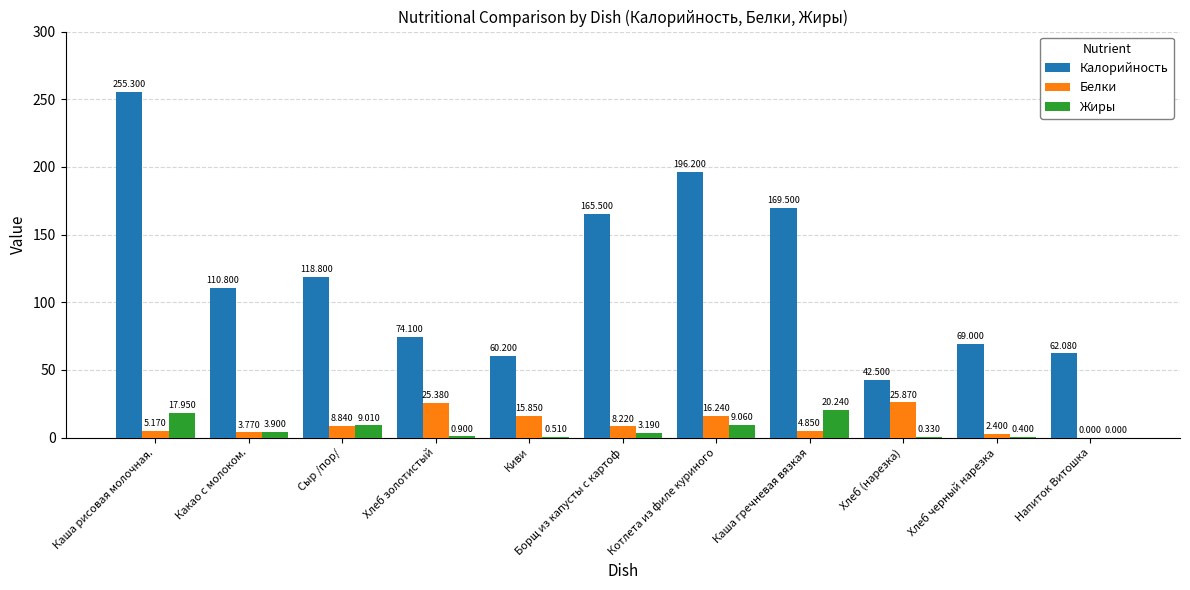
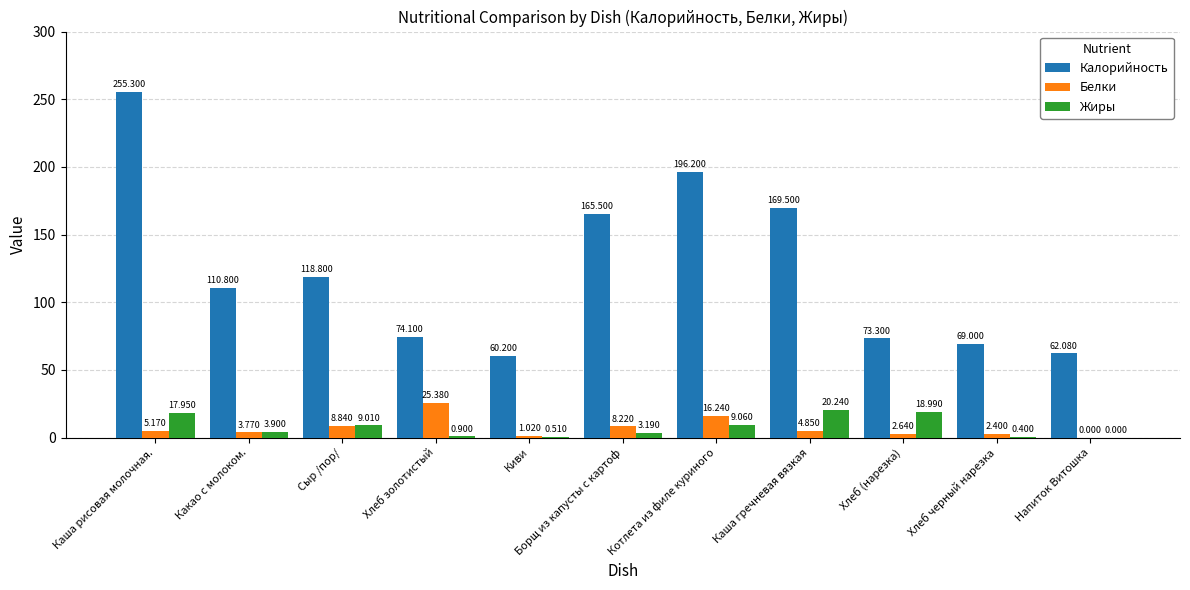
Белки, Киви: 15.850 -> 1.020
Калорийность, Хлеб (нарезка): 42.500 -> 73.300
Белки, Хлеб (нарезка): 25.870 -> 2.640
Жиры, Хлеб (нарезка): 0.330 -> 18.990
